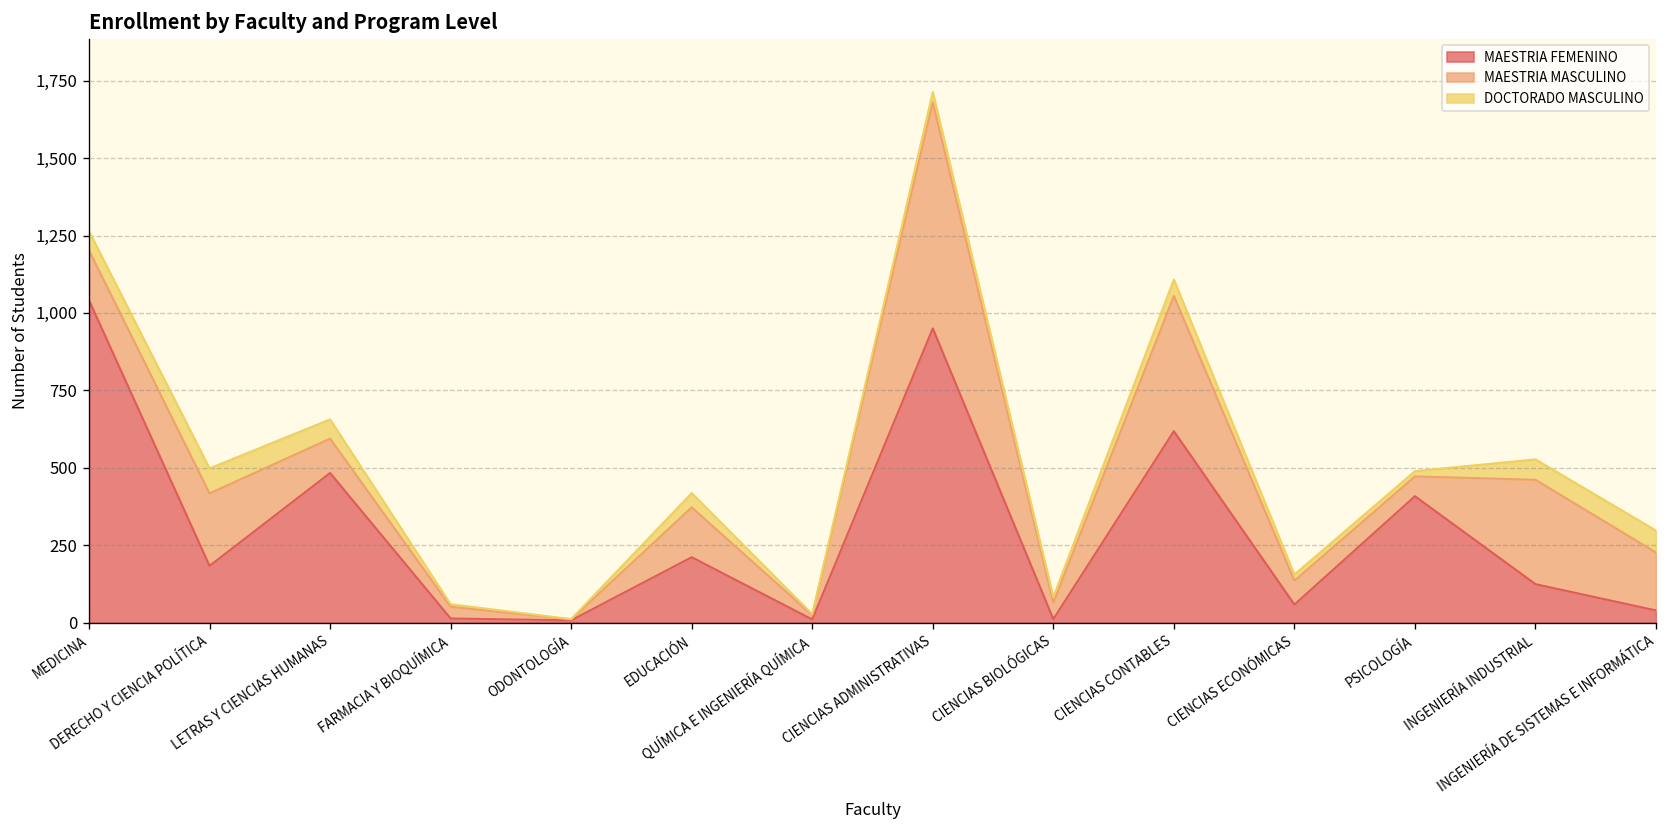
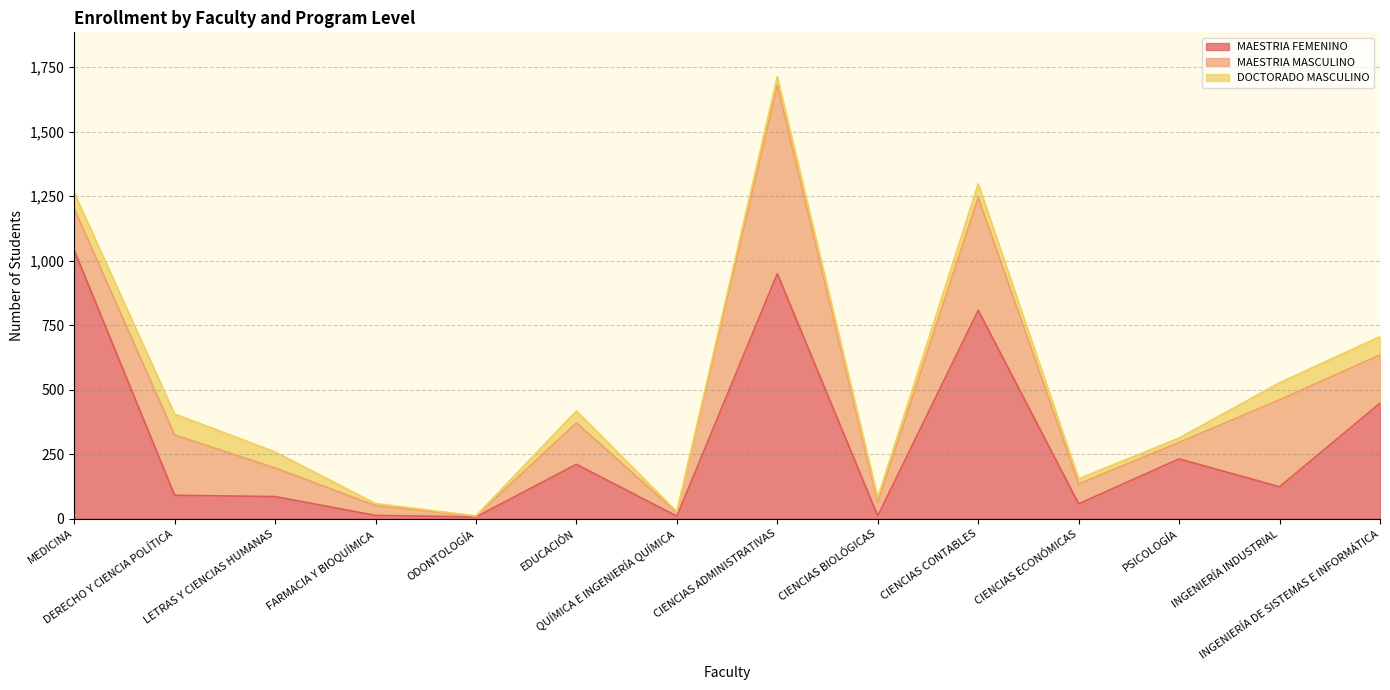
MAESTRIA FEMENINO, DERECHO Y CIENCIA POLÍTICA: 180 -> 90
MAESTRIA FEMENINO, LETRAS Y CIENCIAS HUMANAS: 480 -> 90
MAESTRIA FEMENINO, CIENCIAS CONTABLES: 620 -> 810
MAESTRIA FEMENINO, PSICOLOGÍA: 410 -> 230
MAESTRIA FEMENINO, INGENIERÍA DE SISTEMAS E INFORMÁTICA: 40 -> 450
